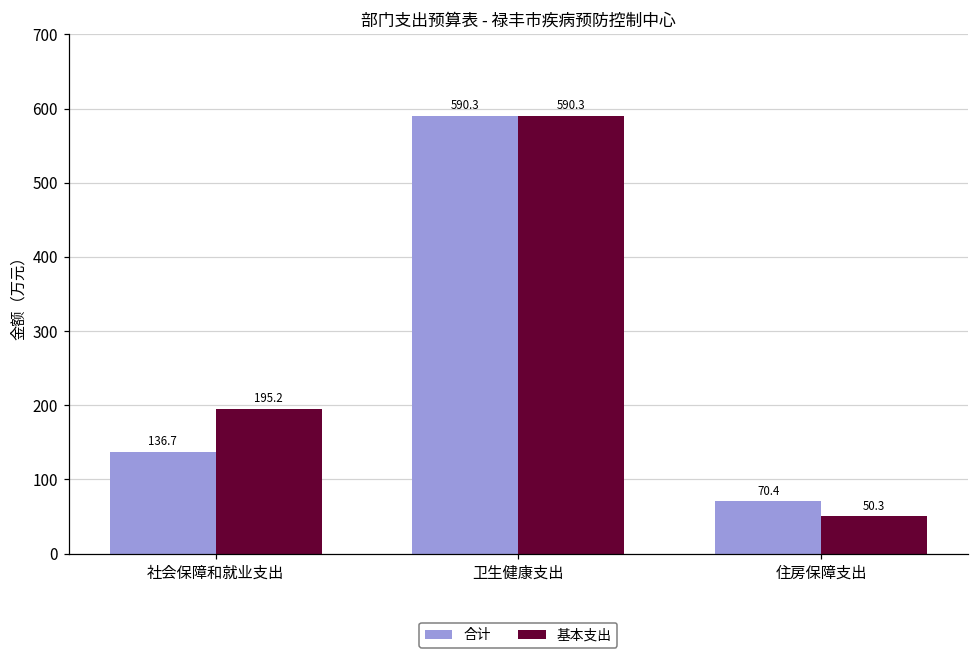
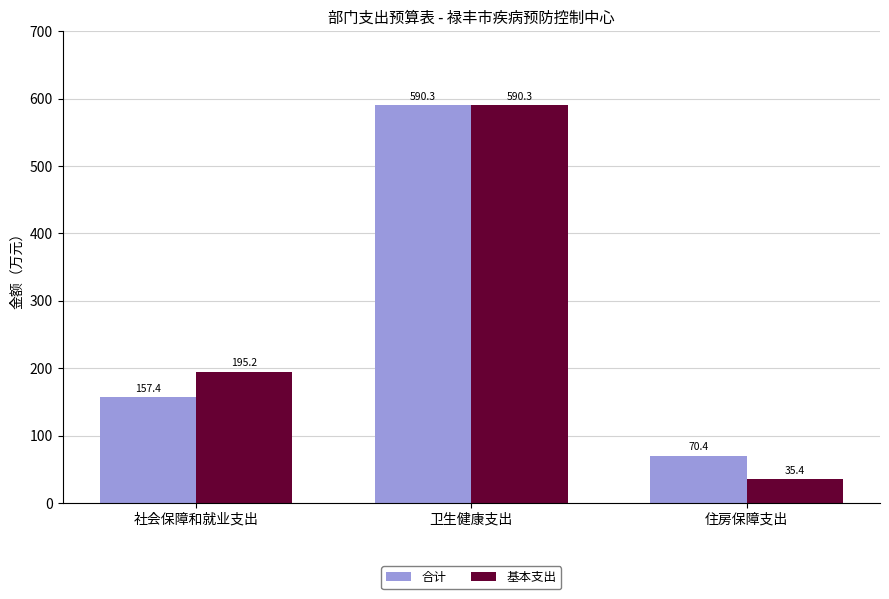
合计, 社会保障和就业支出: 136.7 -> 157.4
基本支出, 住房保障支出: 50.3 -> 35.4
